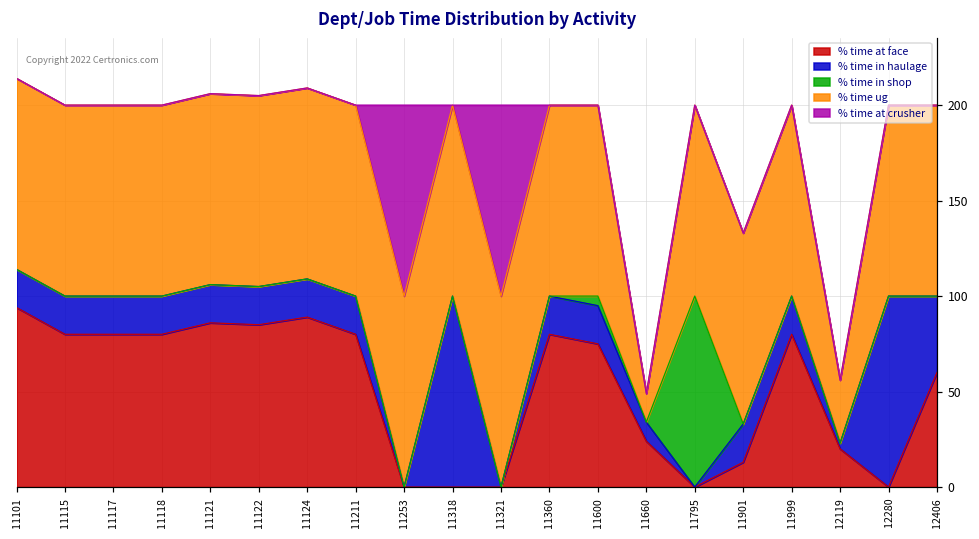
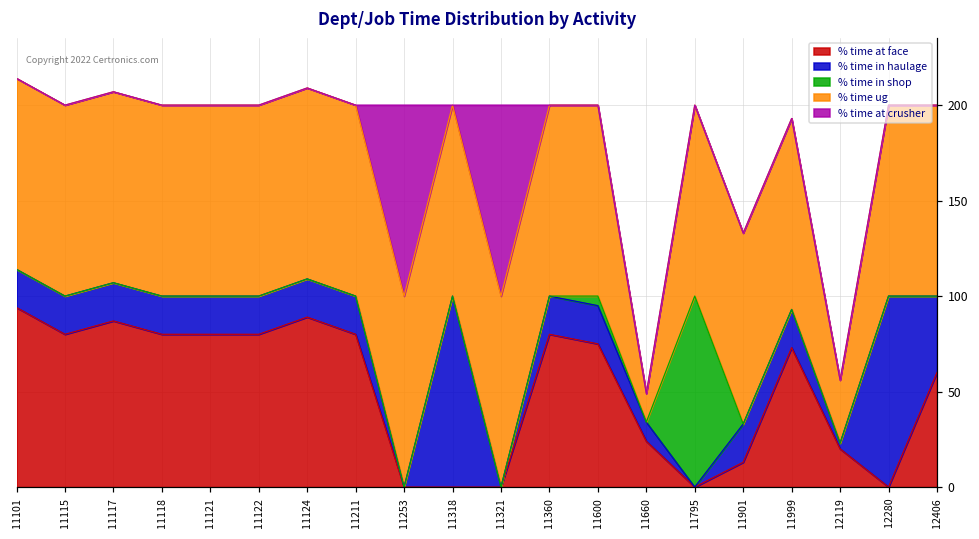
% time at face, 11117: 80 -> 87
% time at face, 11121: 86 -> 80
% time at face, 11122: 85 -> 80
% time at face, 11999: 80 -> 73
